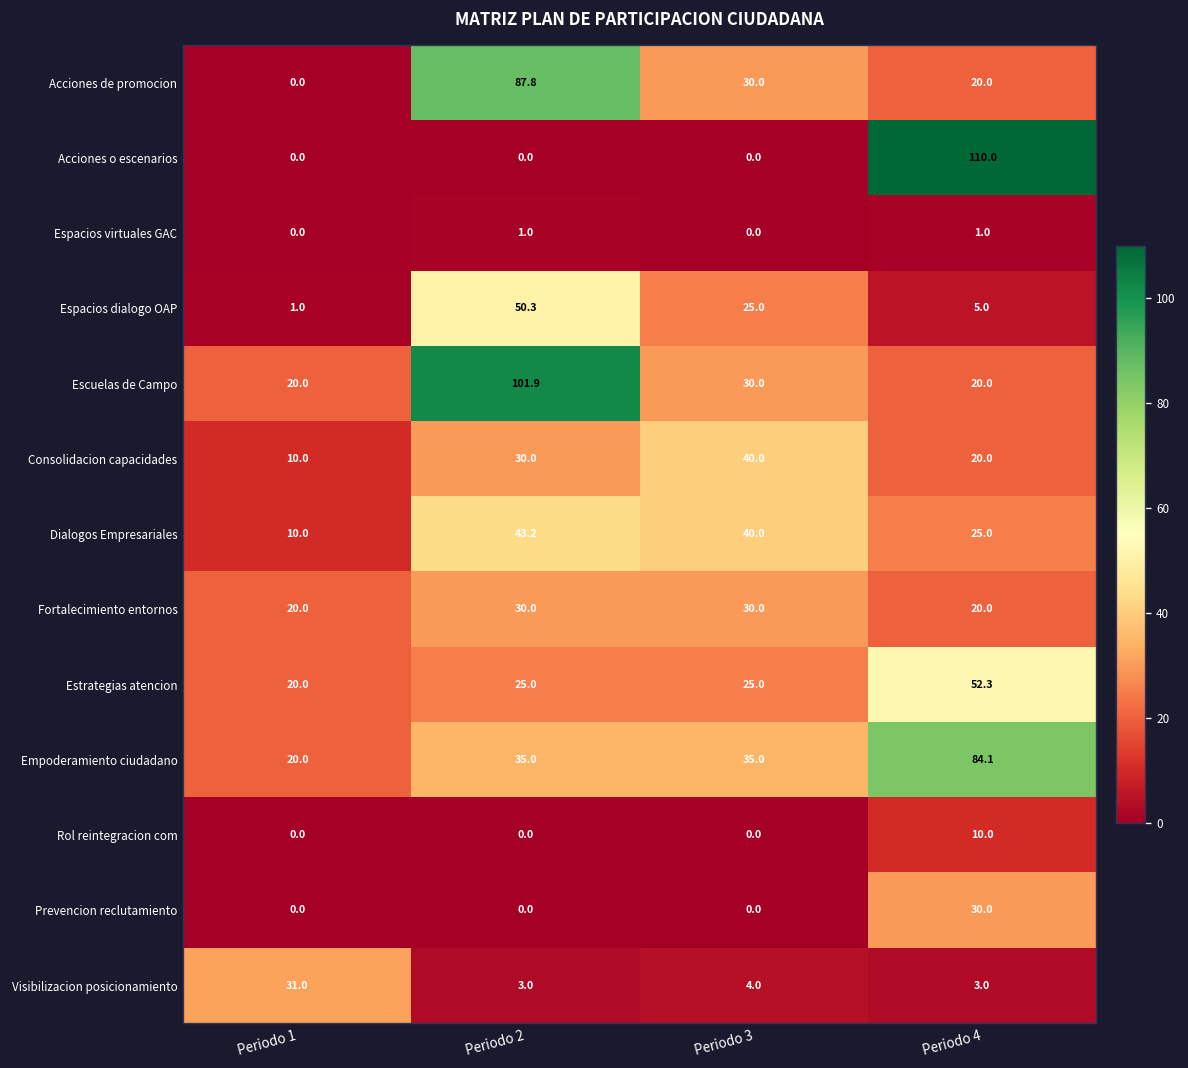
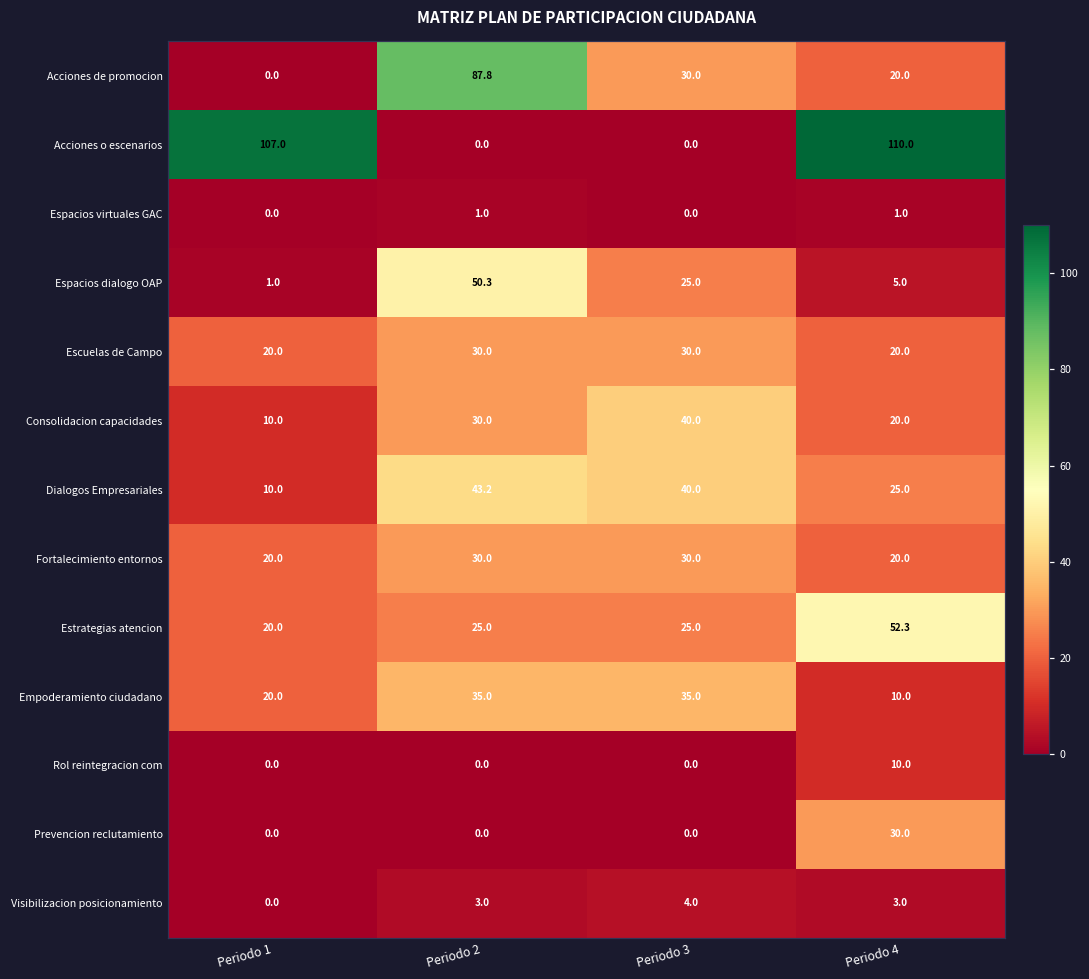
Acciones o escenarios, Periodo 1: 0.0 -> 107.0
Escuelas de Campo, Periodo 2: 101.9 -> 30.0
Empoderamiento ciudadano, Periodo 4: 84.1 -> 10.0
Visibilizacion posicionamiento, Periodo 1: 31.0 -> 0.0
